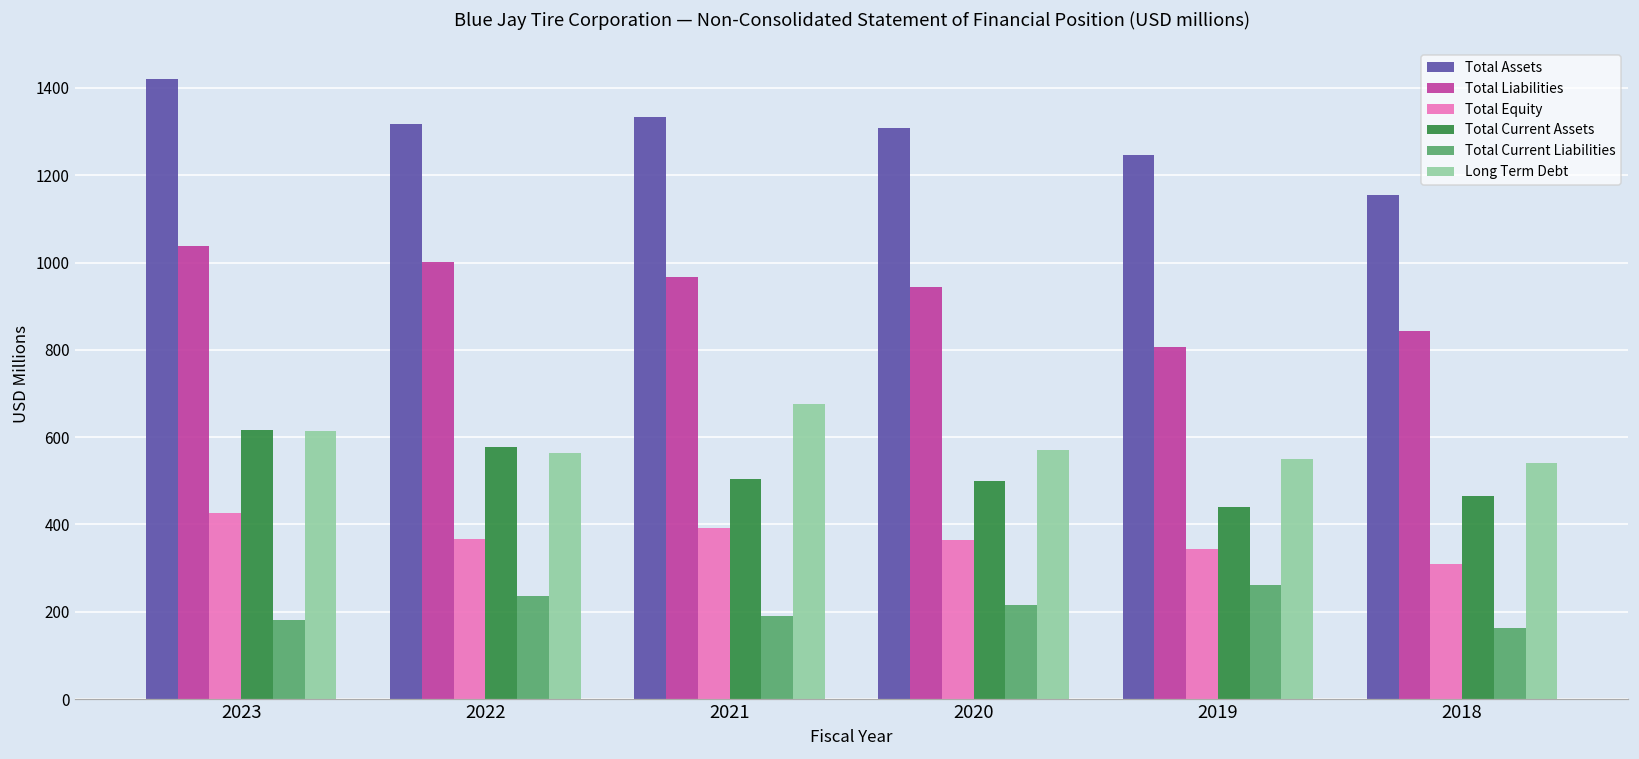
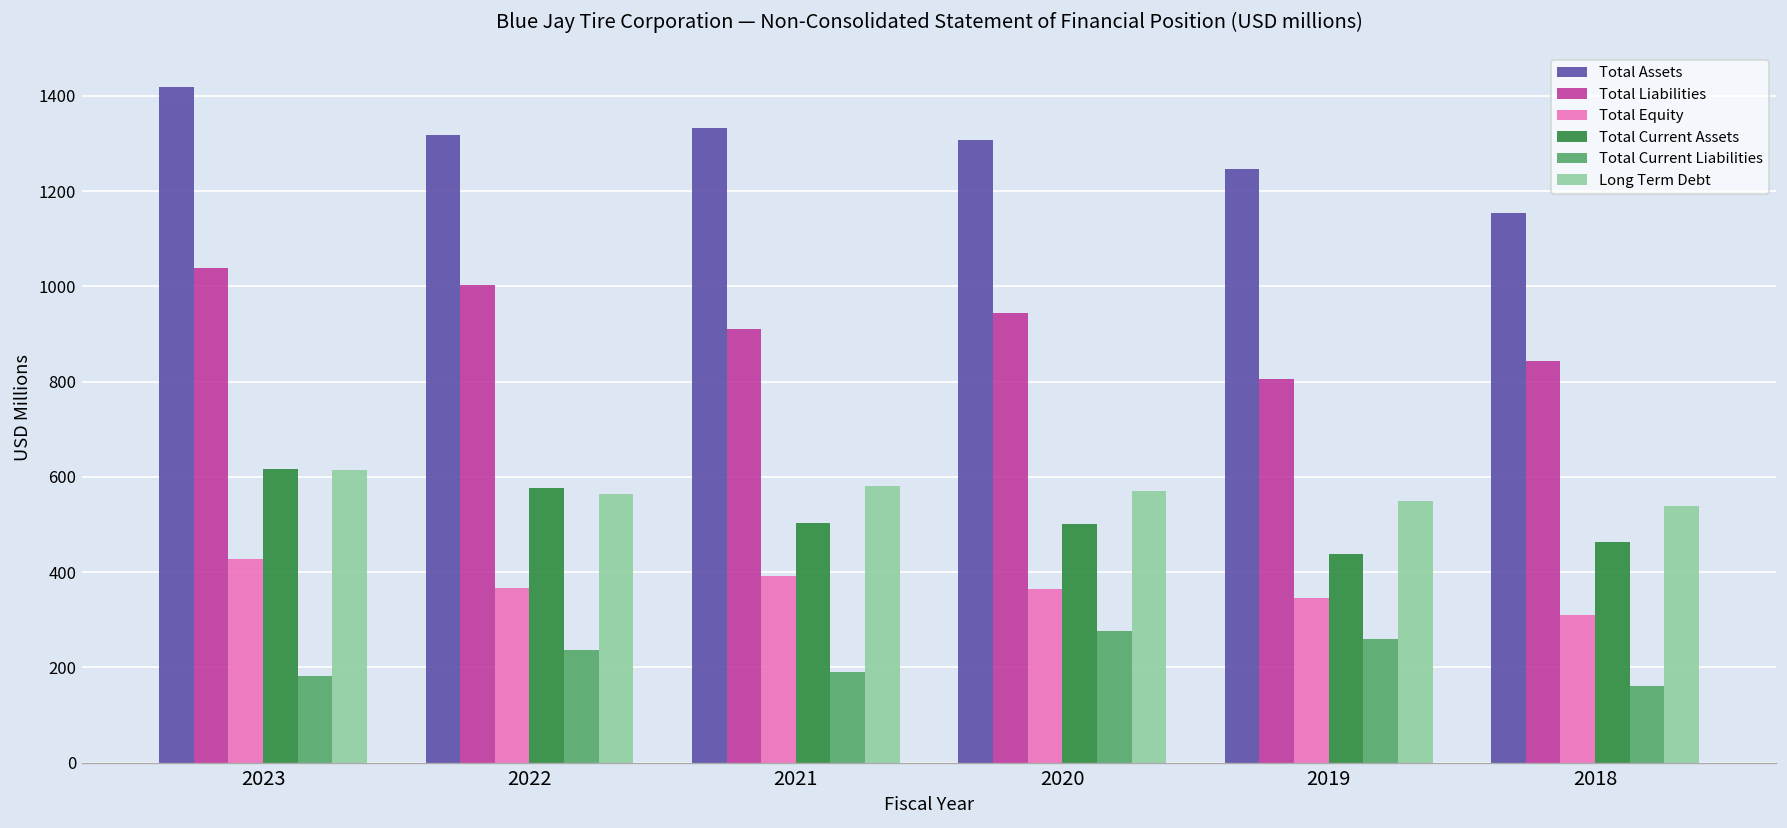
Total Liabilities, 2021: 970 -> 910
Long Term Debt, 2021: 680 -> 580
Total Current Liabilities, 2020: 220 -> 280
